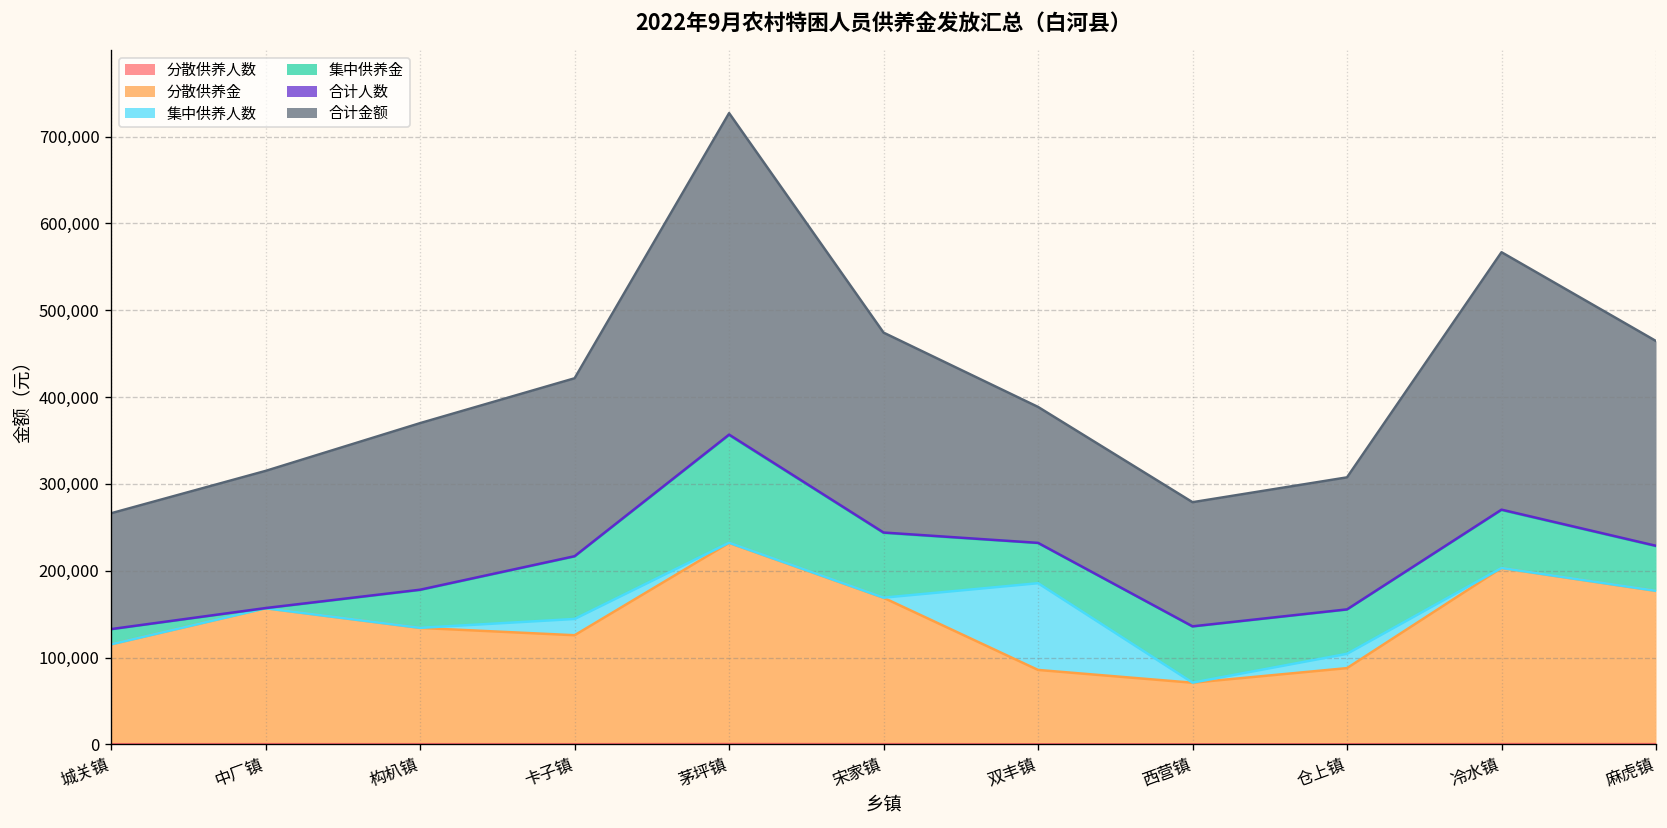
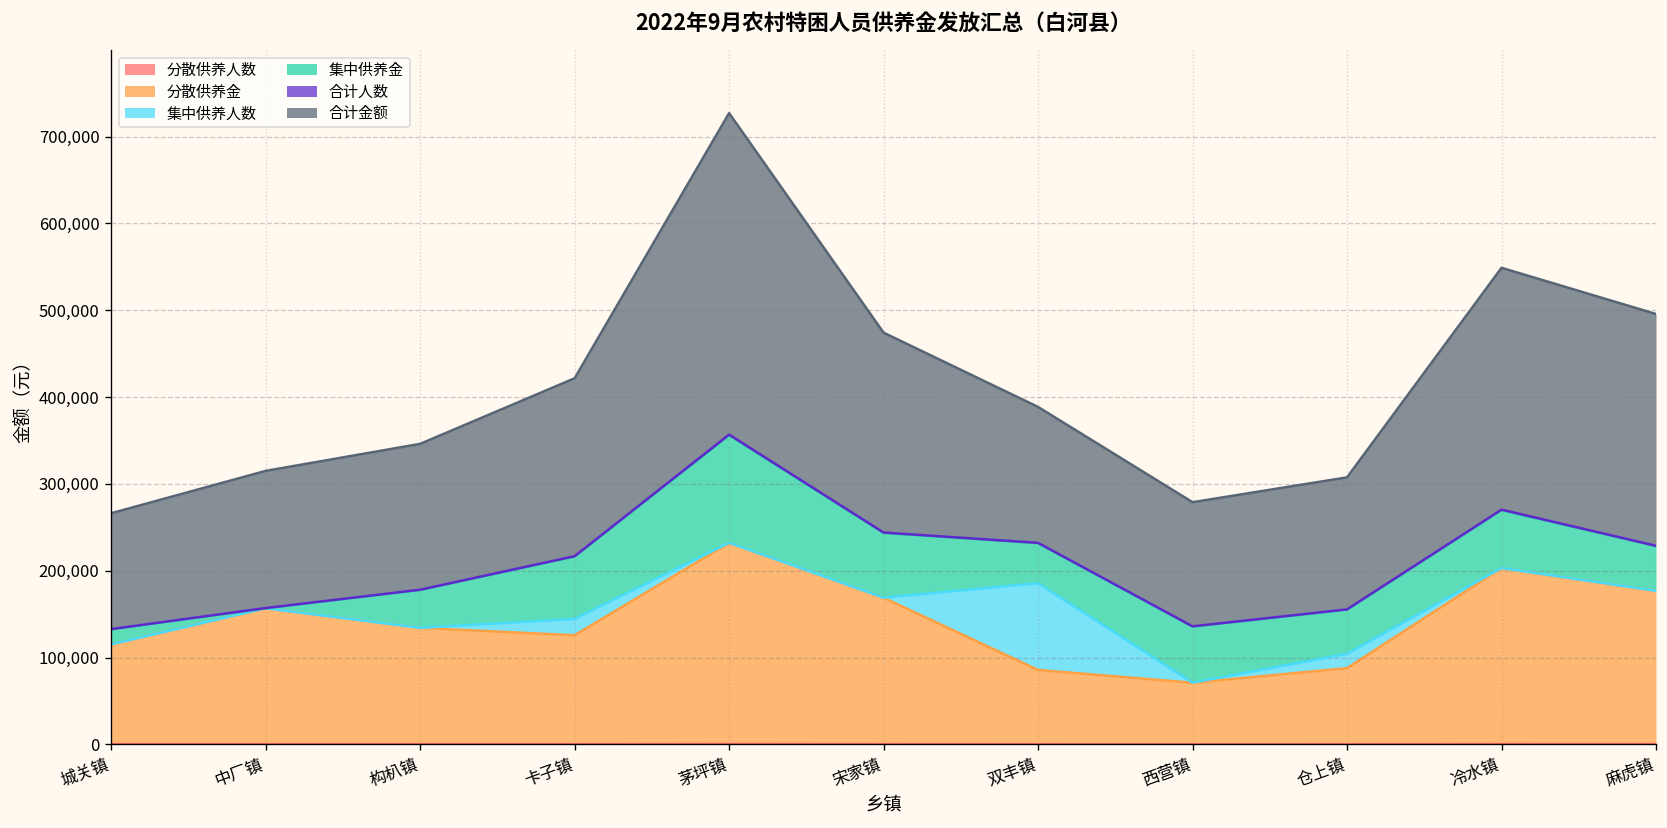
合计金额, 构朳镇: 190,000 -> 170,000
合计金额, 冷水镇: 300,000 -> 280,000
合计金额, 麻虎镇: 240,000 -> 270,000
